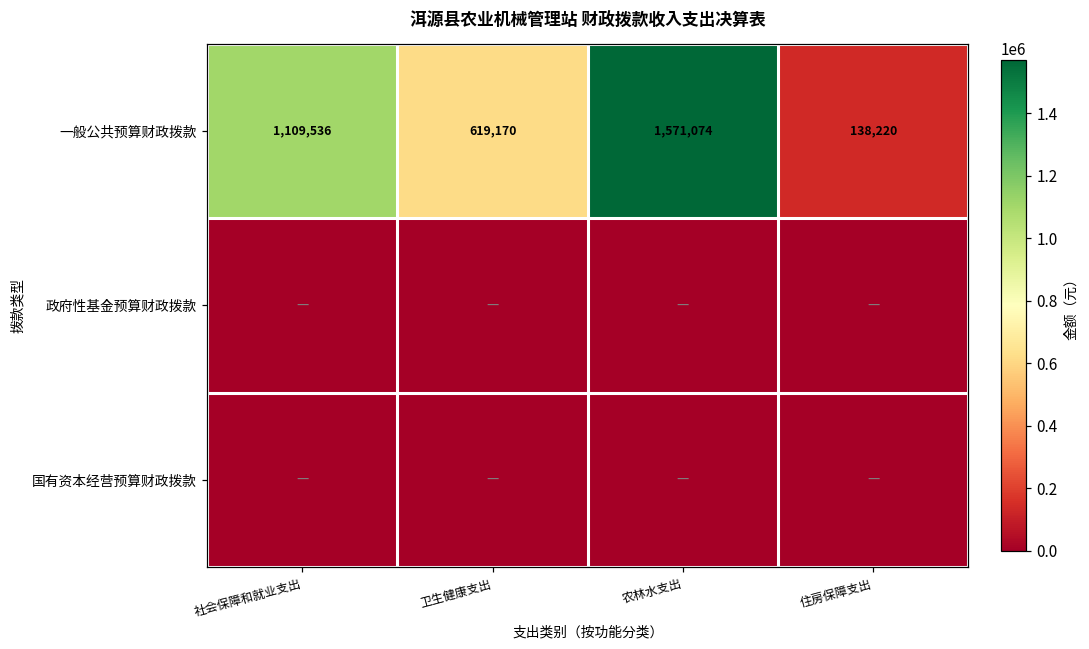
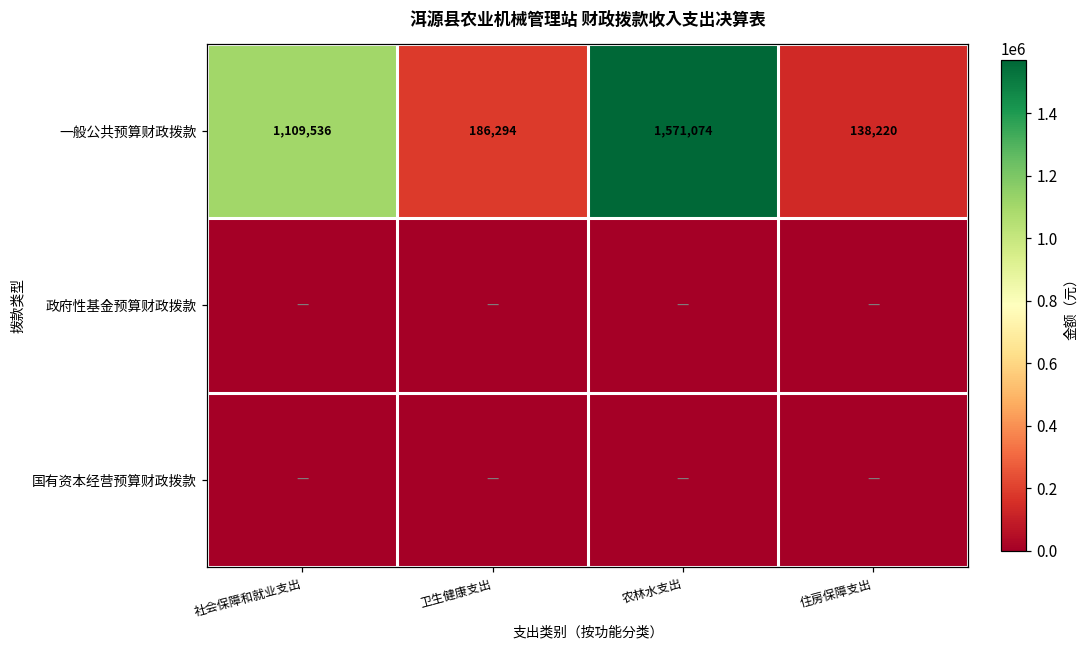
一般公共预算财政拨款, 卫生健康支出: 619,170 -> 186,294
